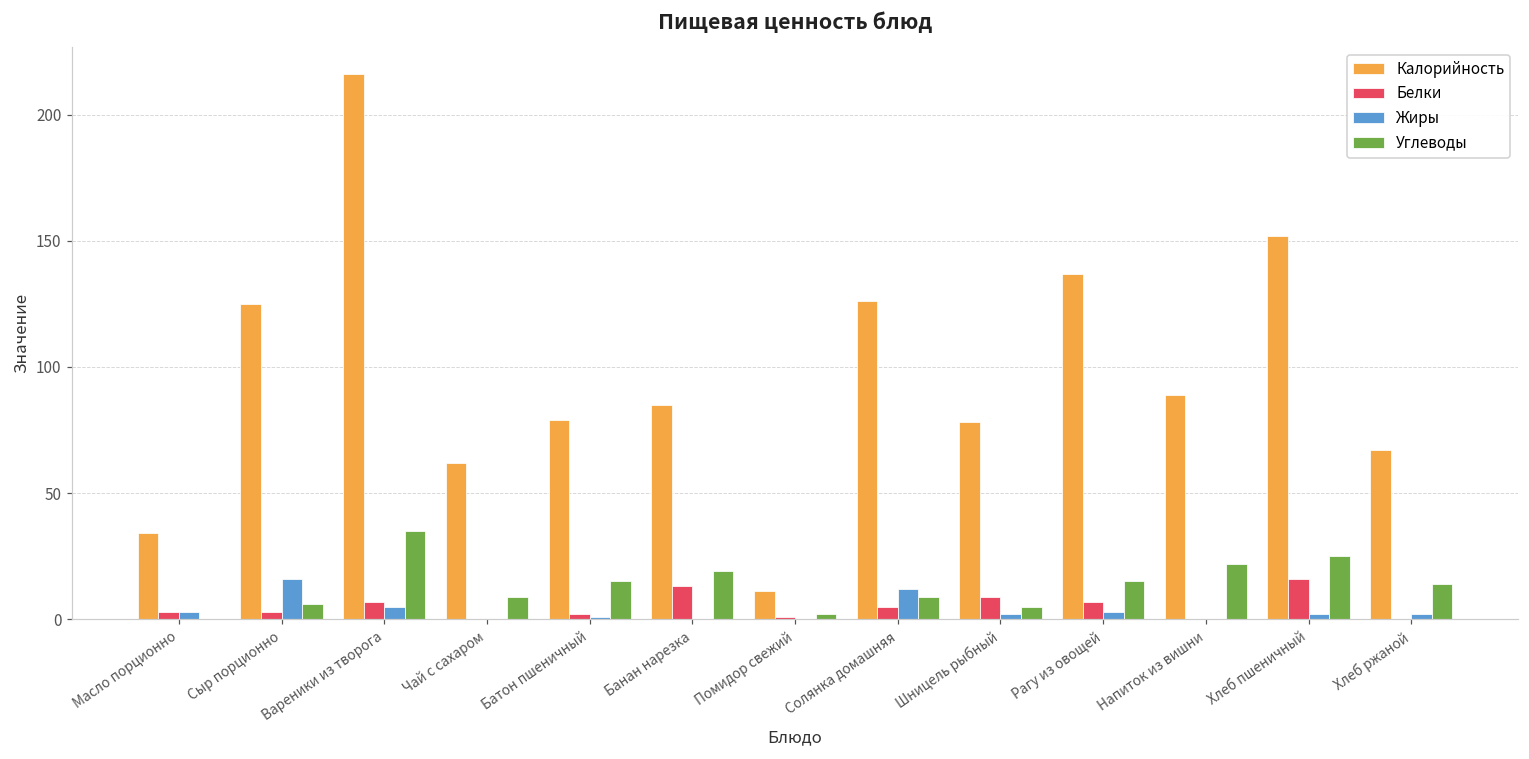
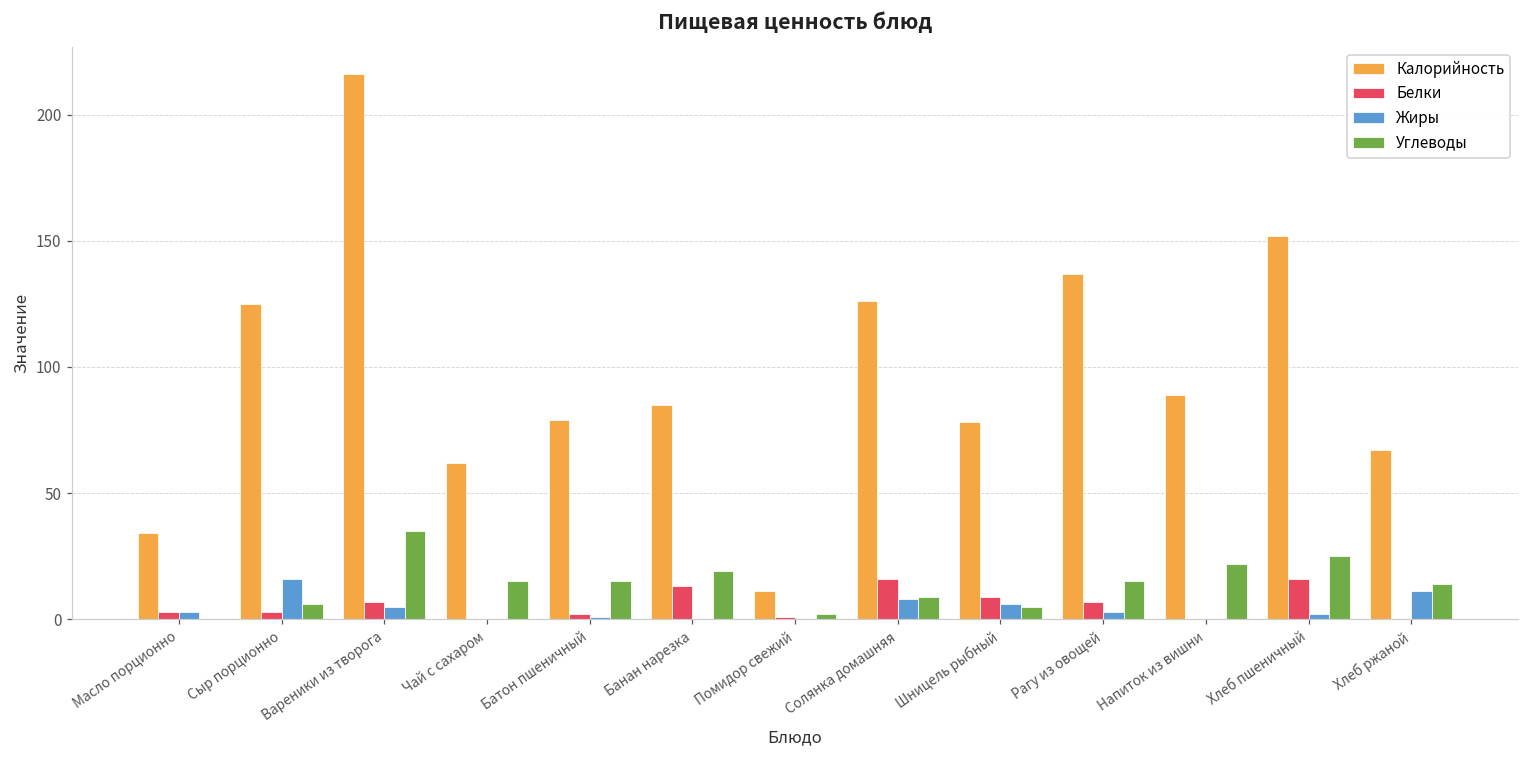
Углеводы, Чай с сахаром: 9 -> 15
Белки, Солянка домашняя: 5 -> 16
Жиры, Солянка домашняя: 12 -> 8
Жиры, Шницель рыбный: 2 -> 6
Жиры, Хлеб ржаной: 2 -> 11
